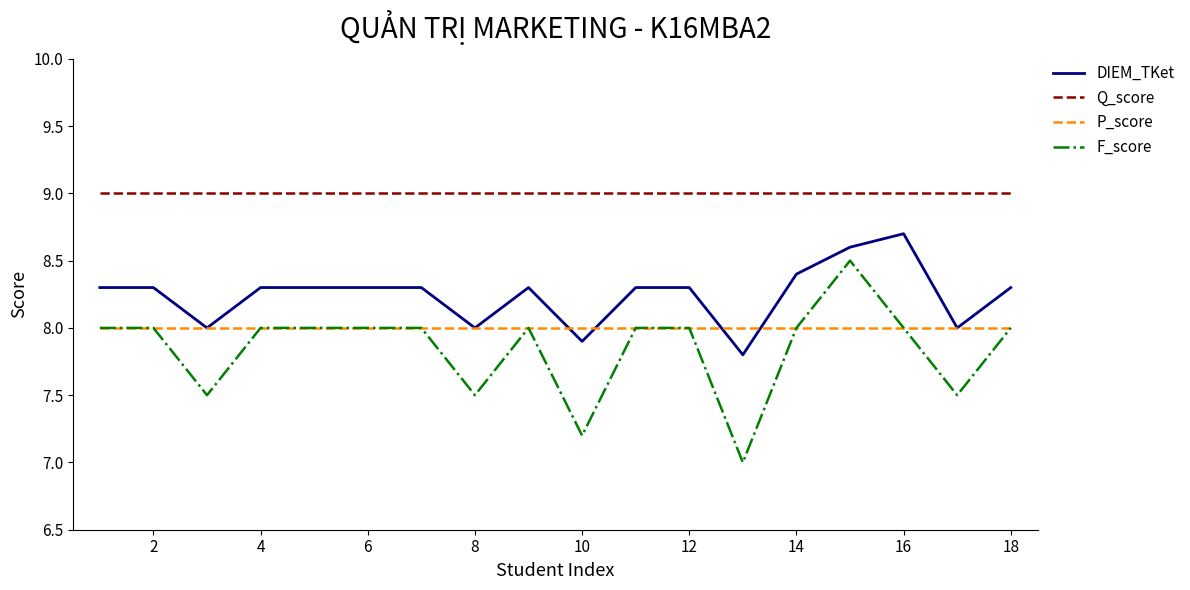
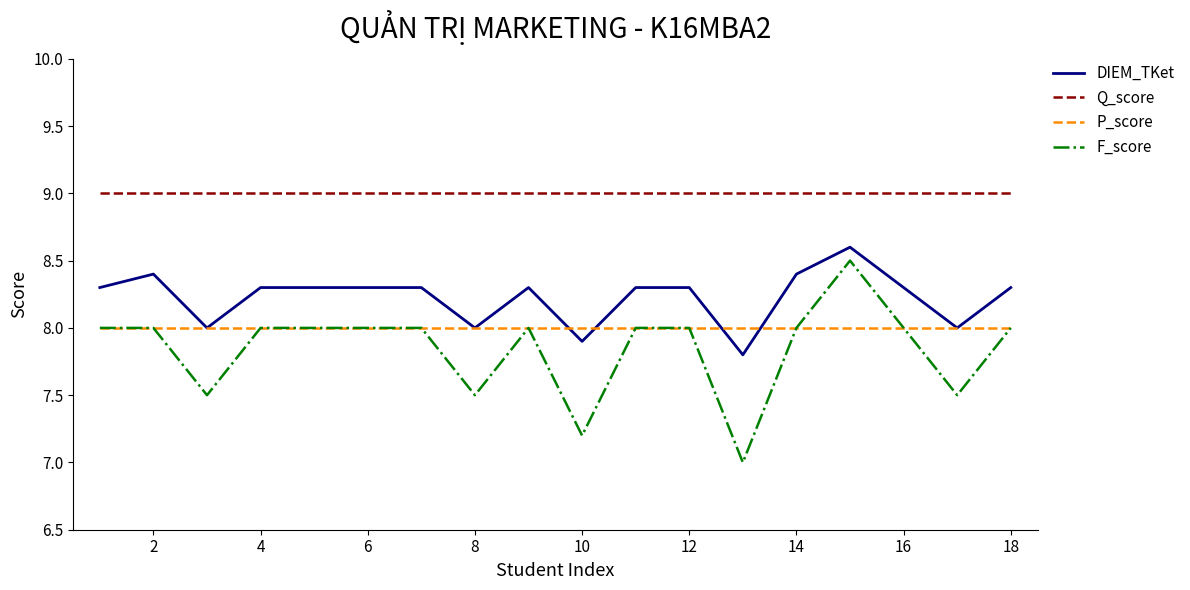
DIEM_TKet, 2: 8.3 -> 8.4
DIEM_TKet, 16: 8.7 -> 8.3
